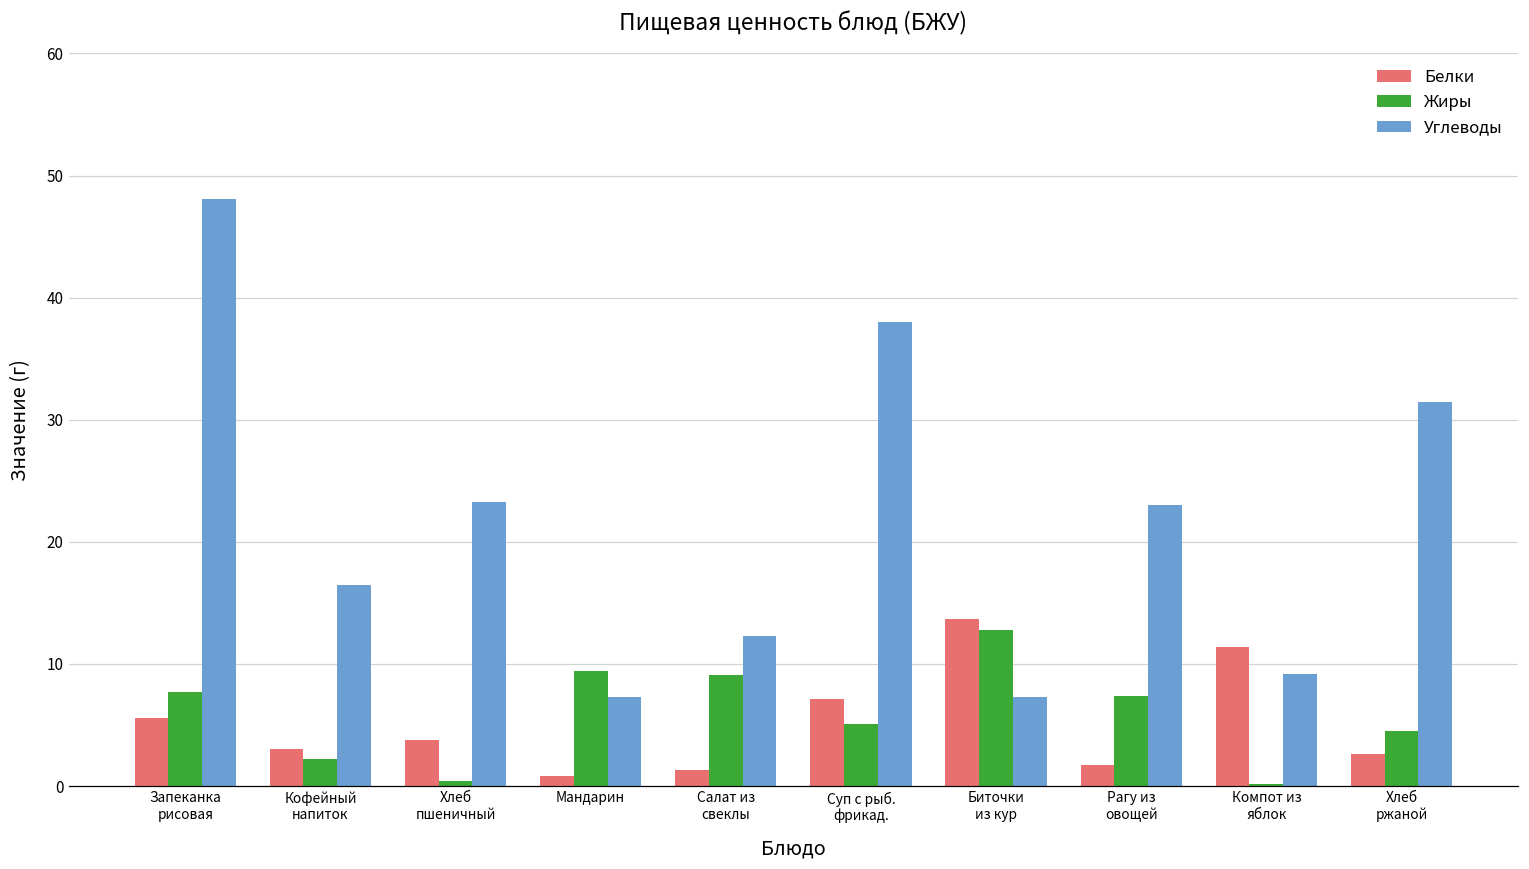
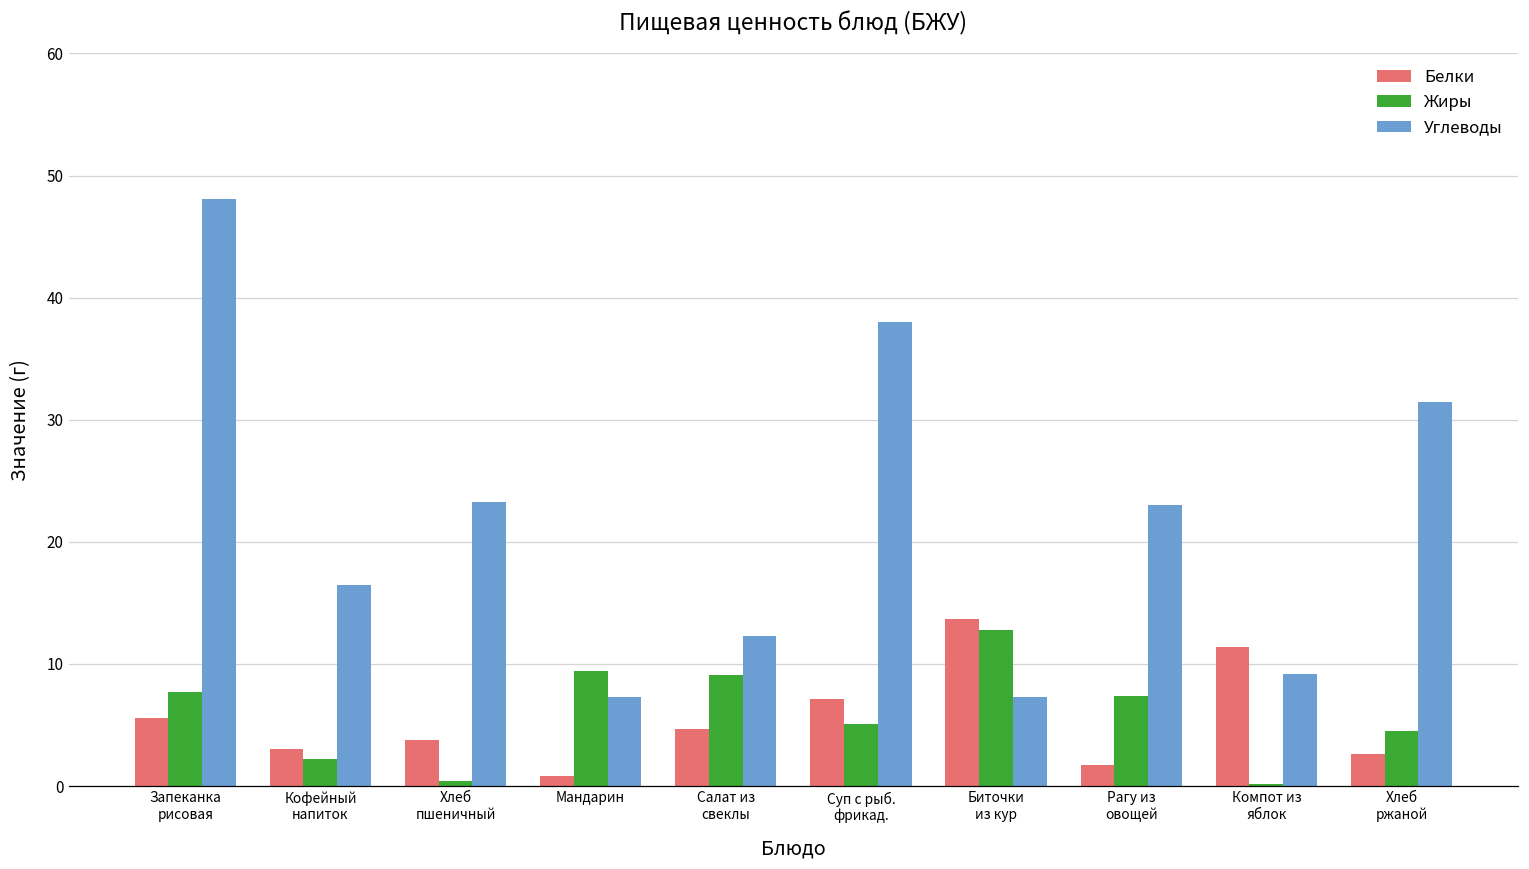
Белки, Салат из свеклы: 1.3 -> 4.7
